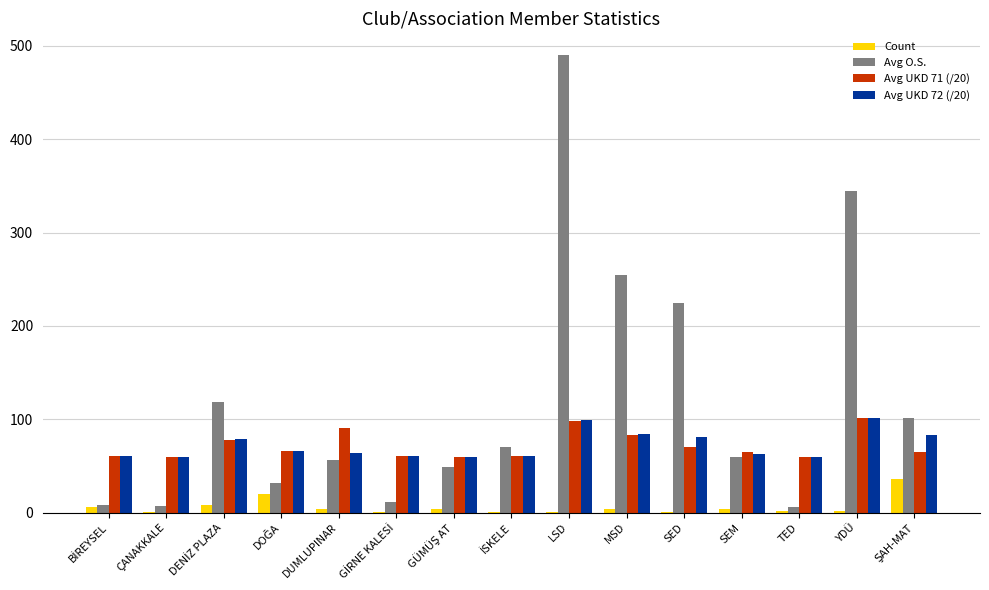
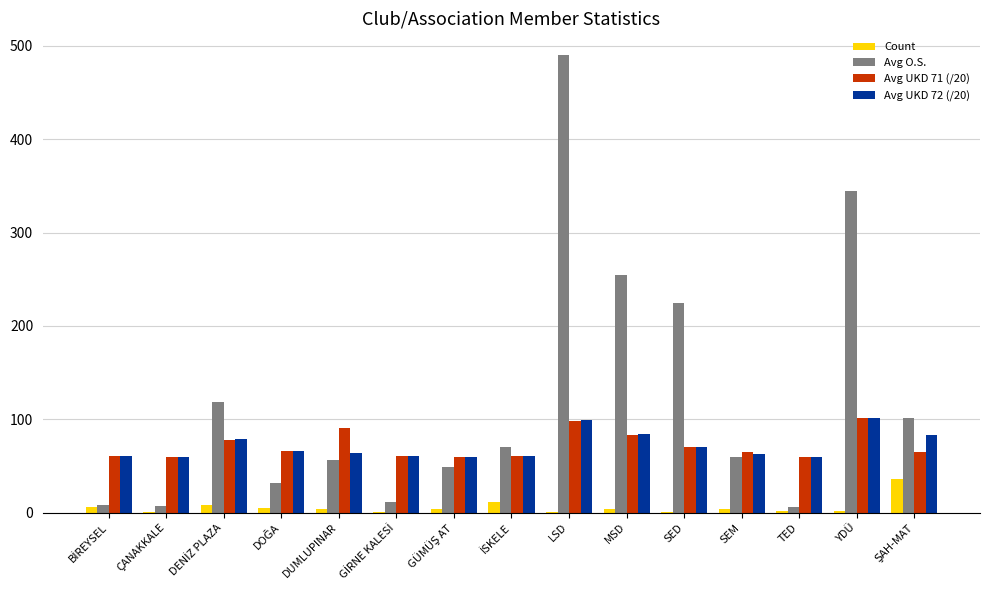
Count, DOĞA: 20 -> 10
Count, İSKELE: 0 -> 10
Avg UKD 72 (/20), SED: 80 -> 70
